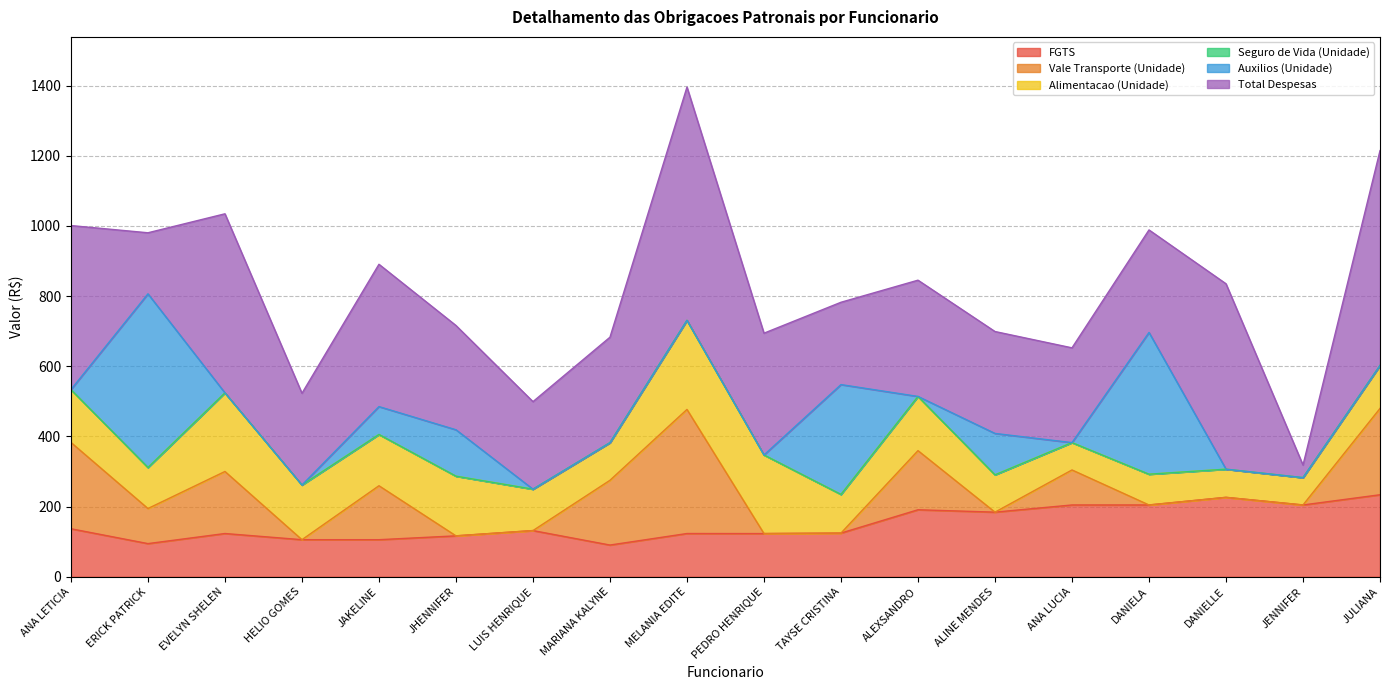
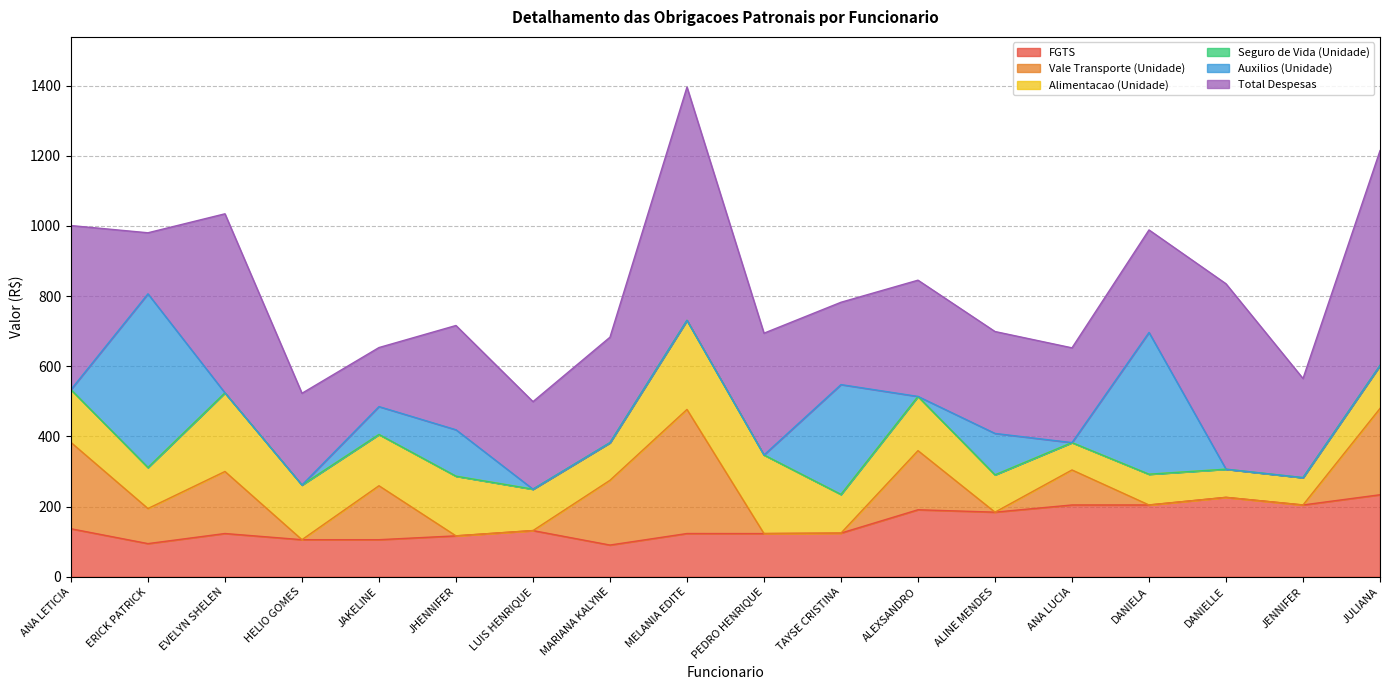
Total Despesas, JAKELINE: 410 -> 170
Total Despesas, JENNIFER: 40 -> 280
